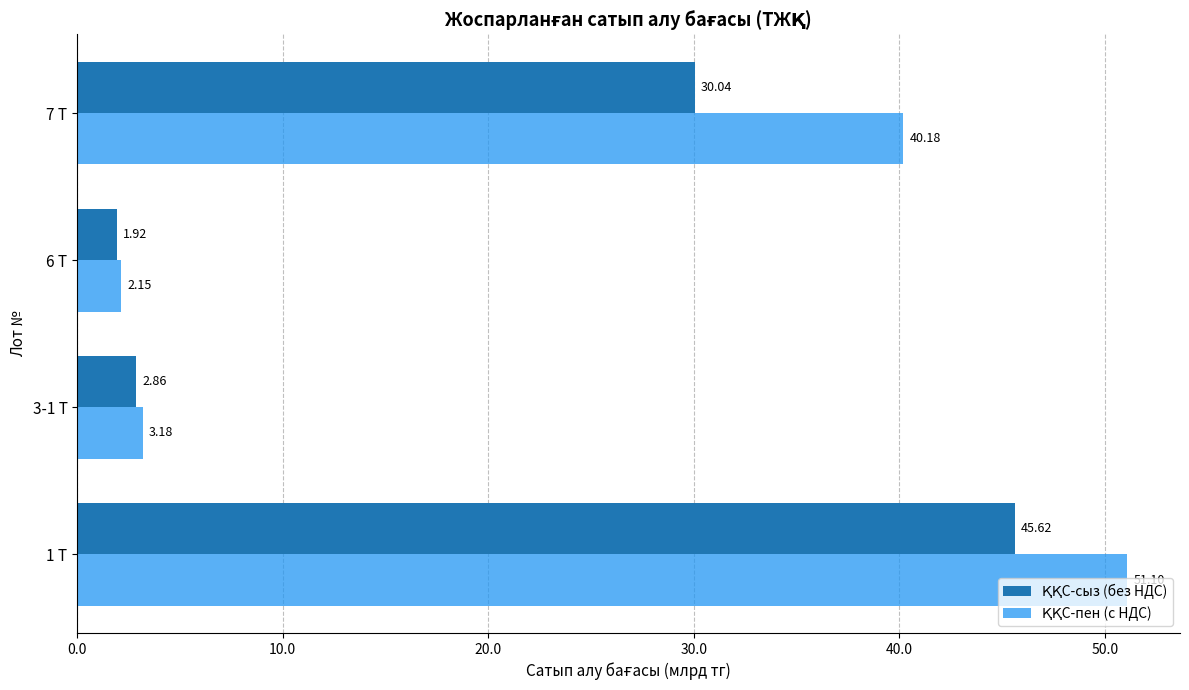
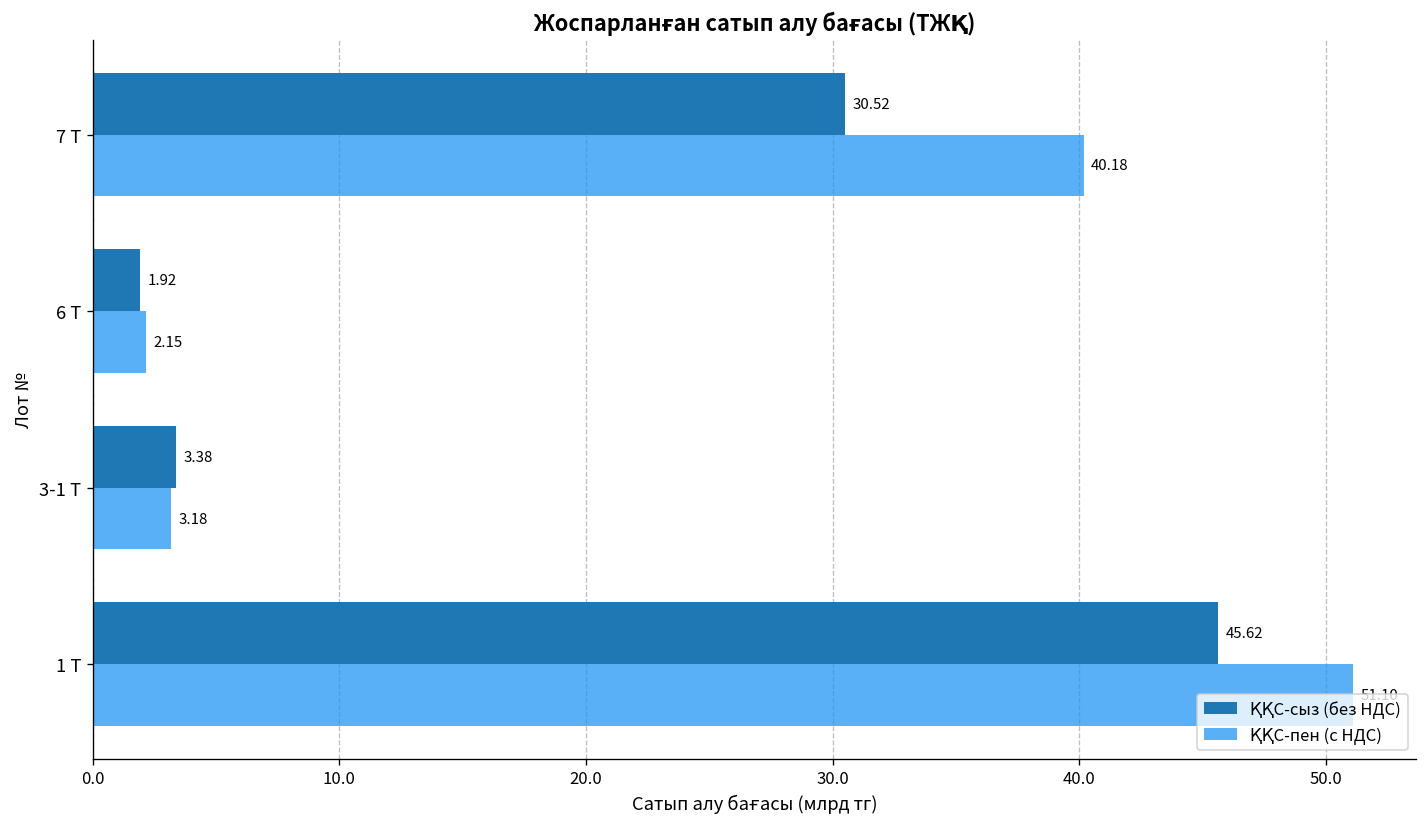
ҚҚС-сыз (без НДС), 7 Т: 30.04 -> 30.52
ҚҚС-сыз (без НДС), 3-1 Т: 2.86 -> 3.38
